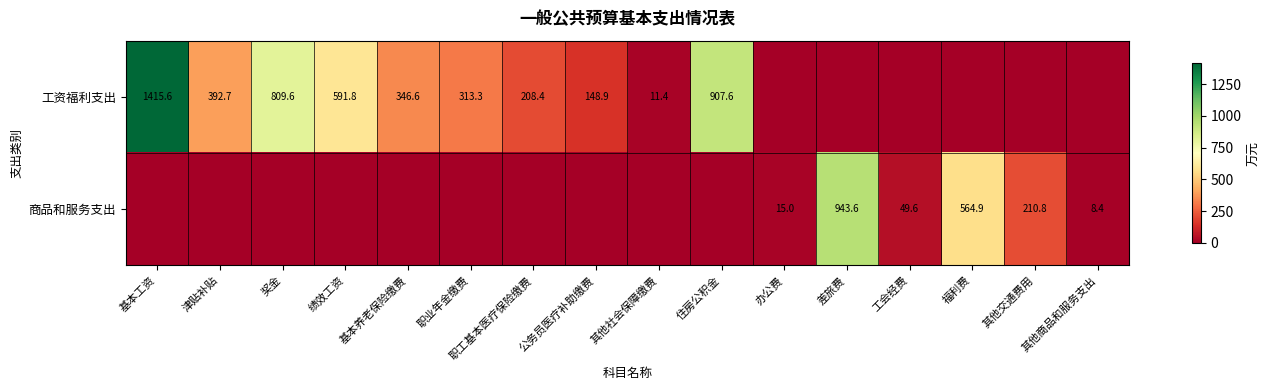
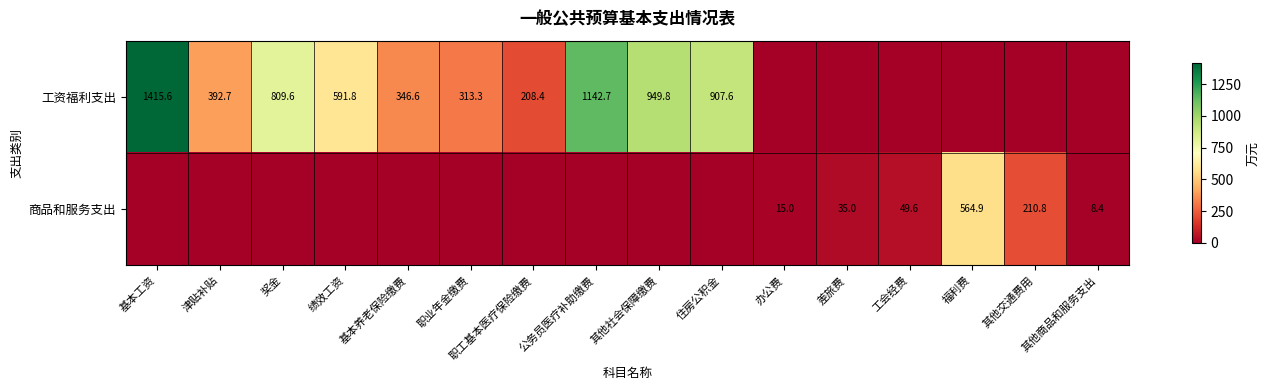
工资福利支出, 公务员医疗补助缴费: 148.9 -> 1142.7
工资福利支出, 其他社会保障缴费: 11.4 -> 949.8
商品和服务支出, 差旅费: 943.6 -> 35.0
